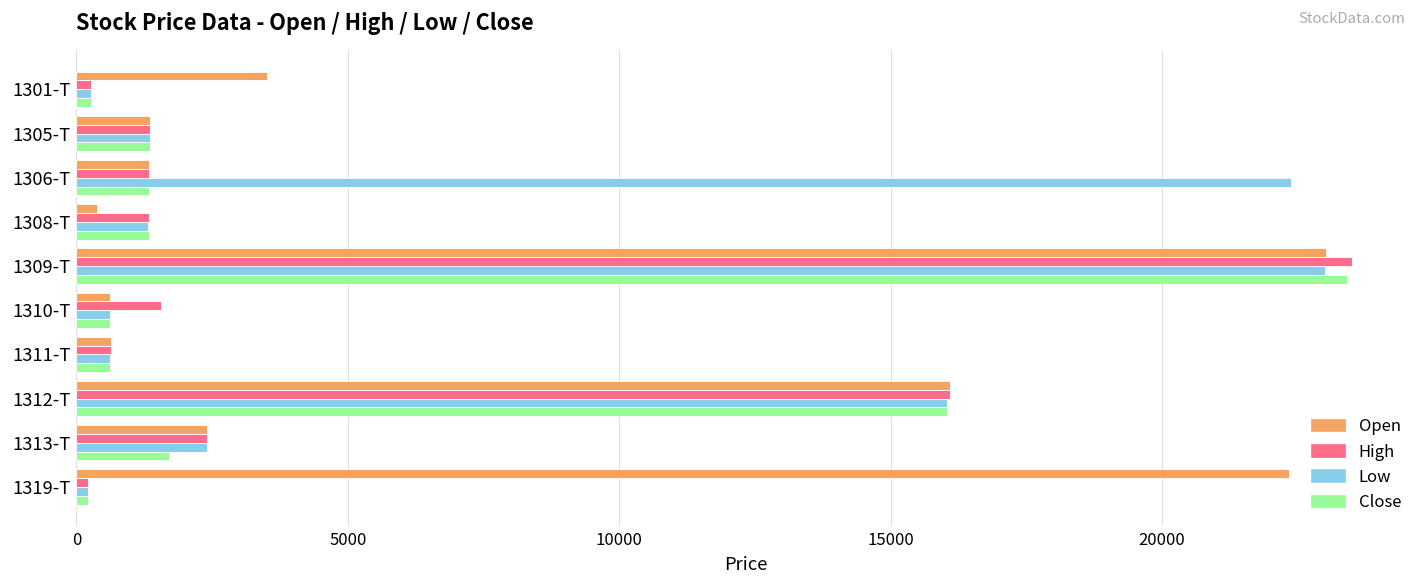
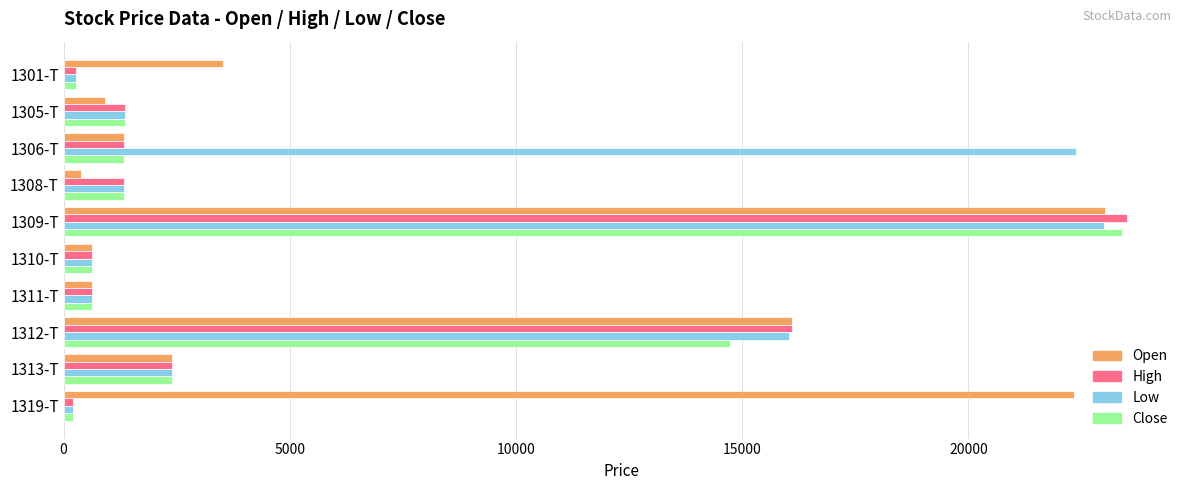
Open, 1305-T: 1400 -> 900
High, 1310-T: 1600 -> 600
Close, 1312-T: 16000 -> 14700
Close, 1313-T: 1700 -> 2400
